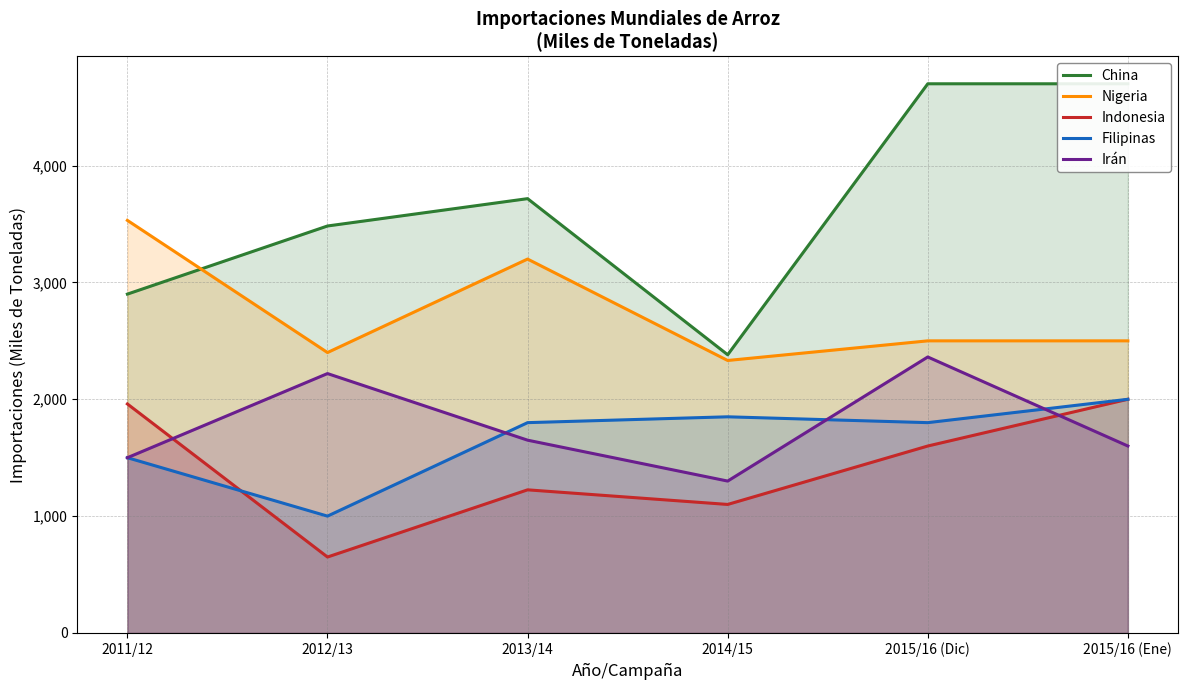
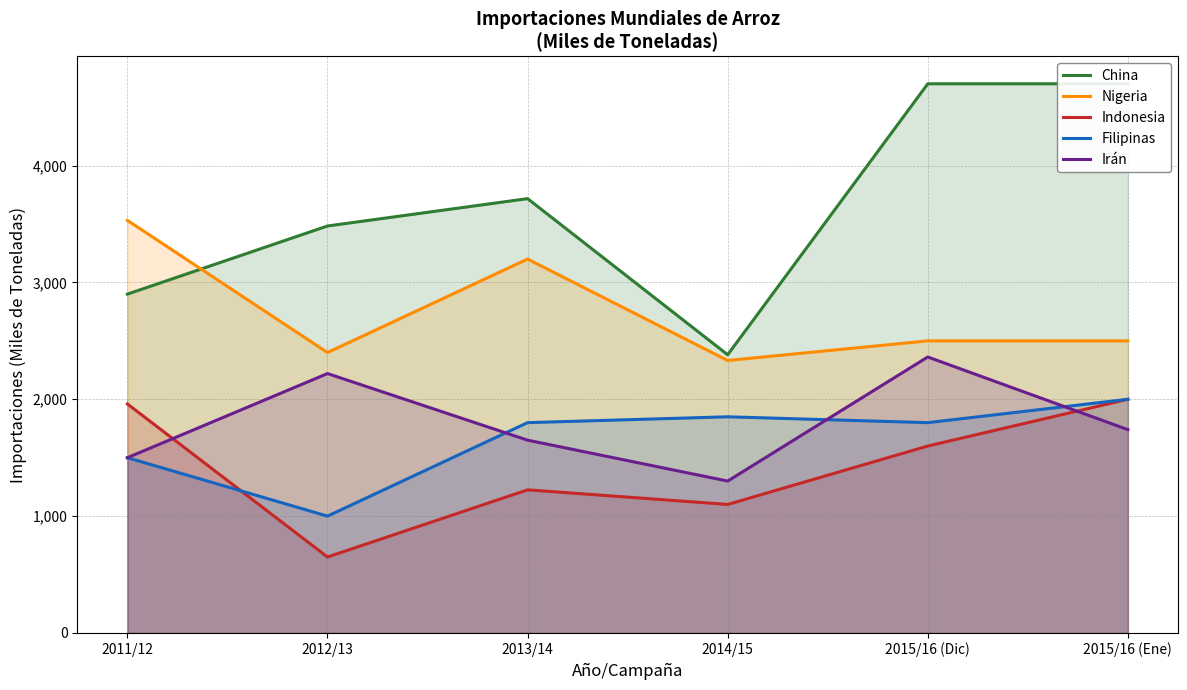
Irán, 2015/16 (Ene): 1,600 -> 1,740
